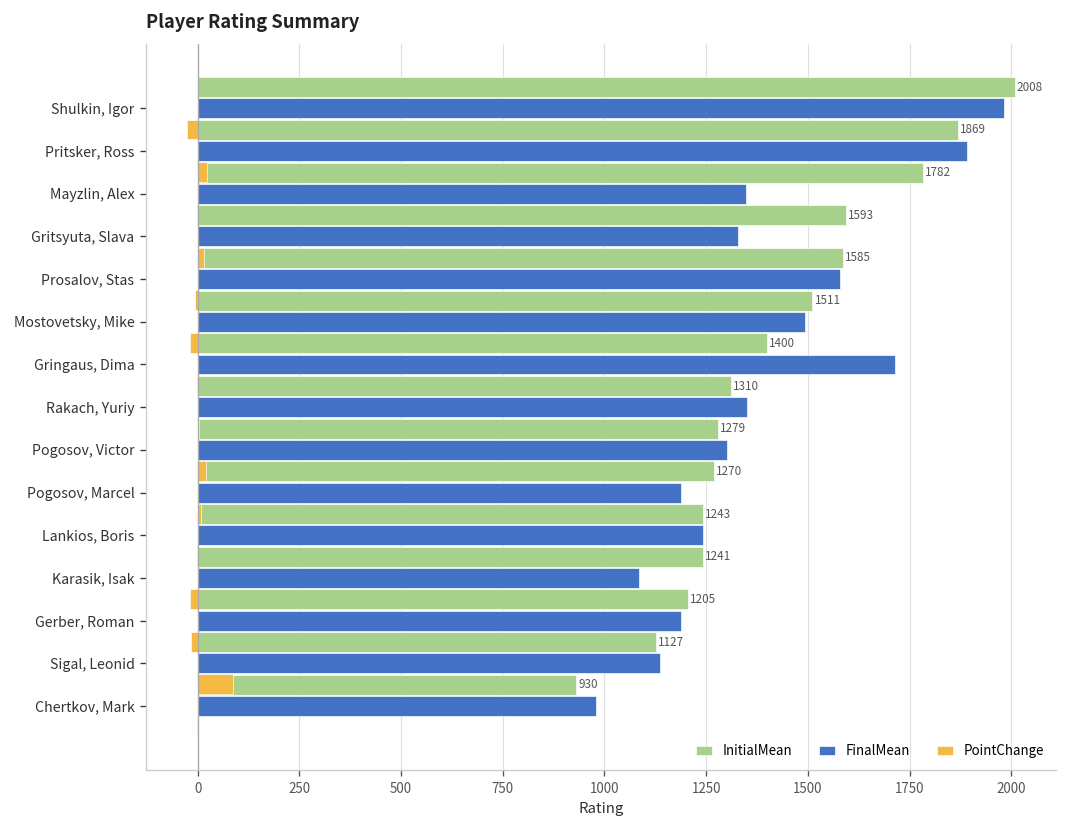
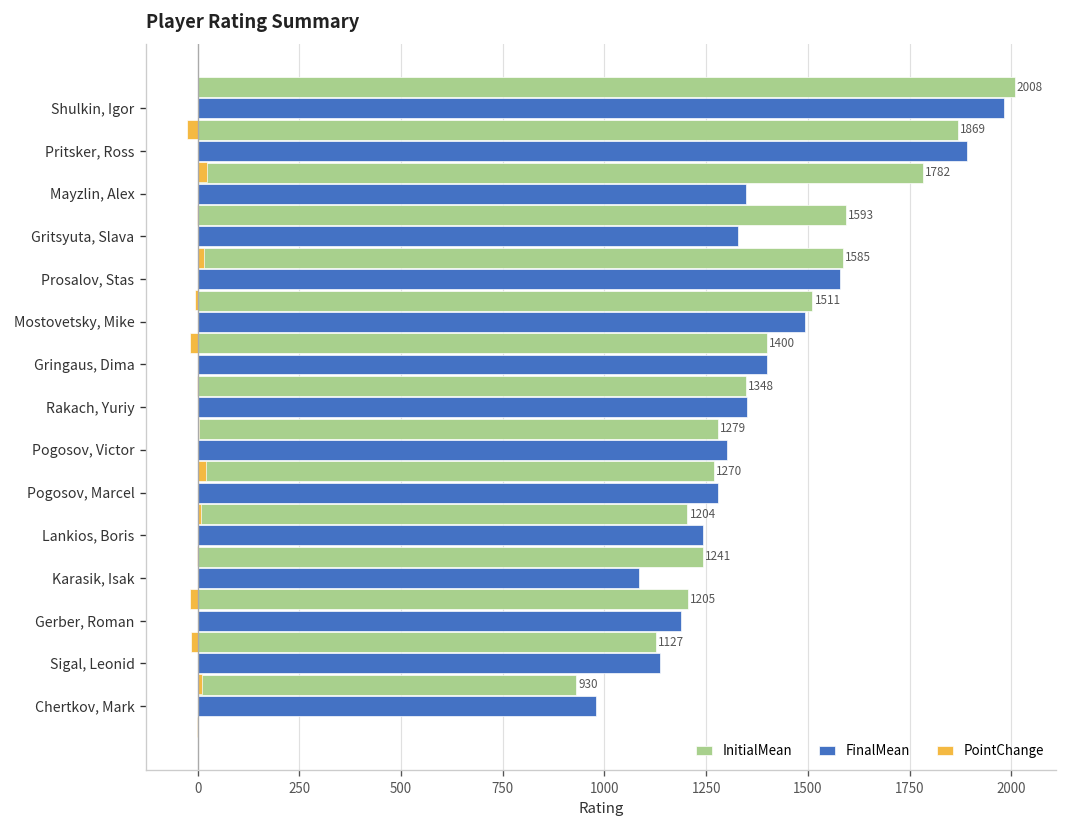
FinalMean, Gringaus, Dima: 1710 -> 1400
InitialMean, Rakach, Yuriy: 1310 -> 1348
FinalMean, Pogosov, Marcel: 1190 -> 1280
InitialMean, Lankios, Boris: 1243 -> 1204
PointChange, Sigal, Leonid: 90 -> 10
